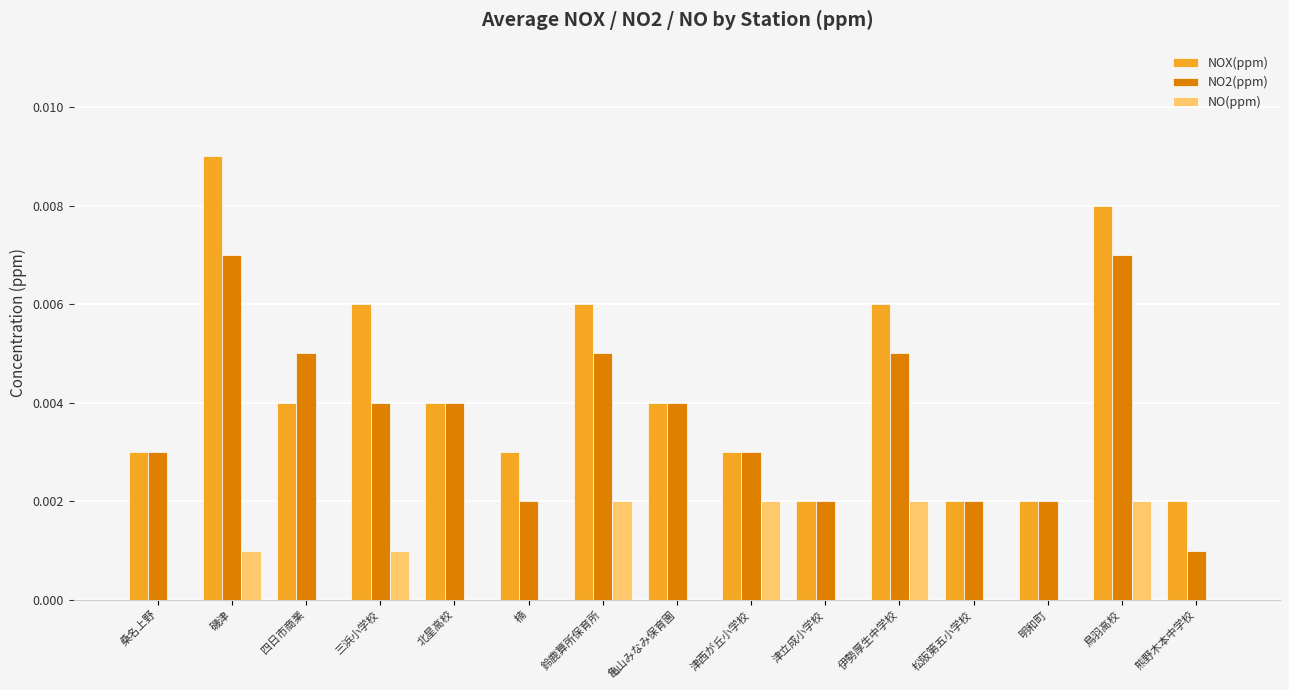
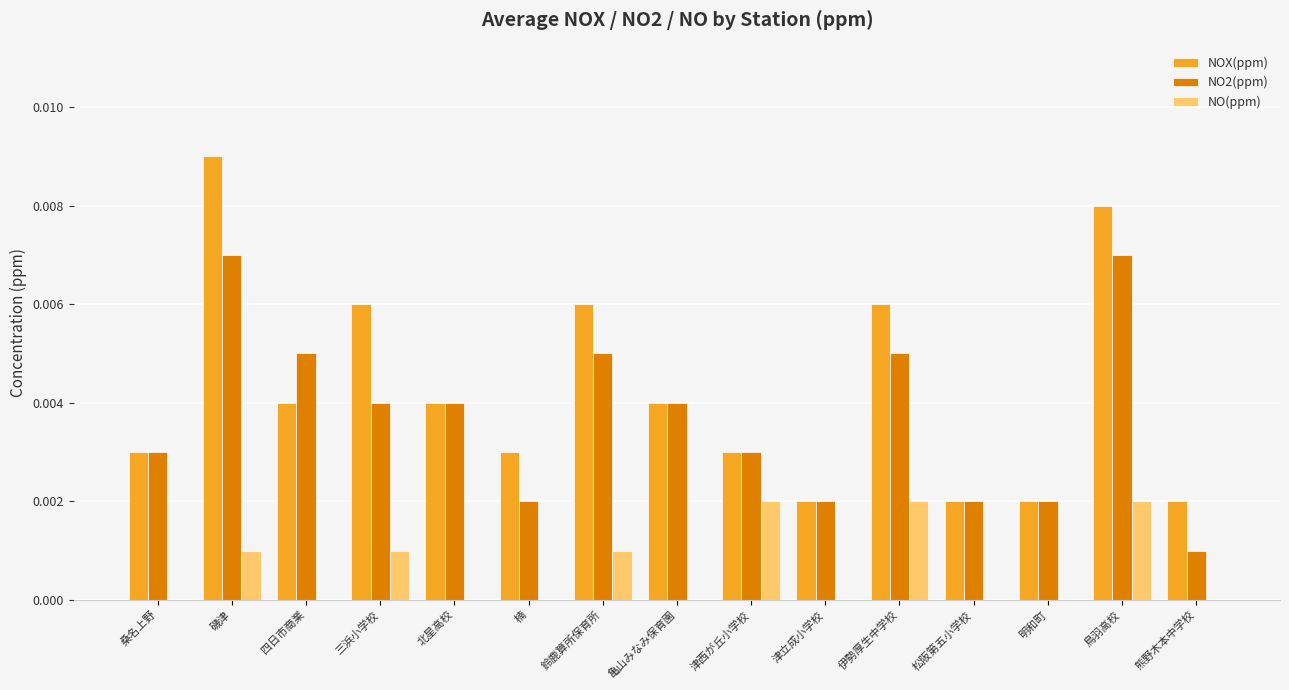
NO(ppm), 鈴鹿算所保育所: 0.002 -> 0.001
